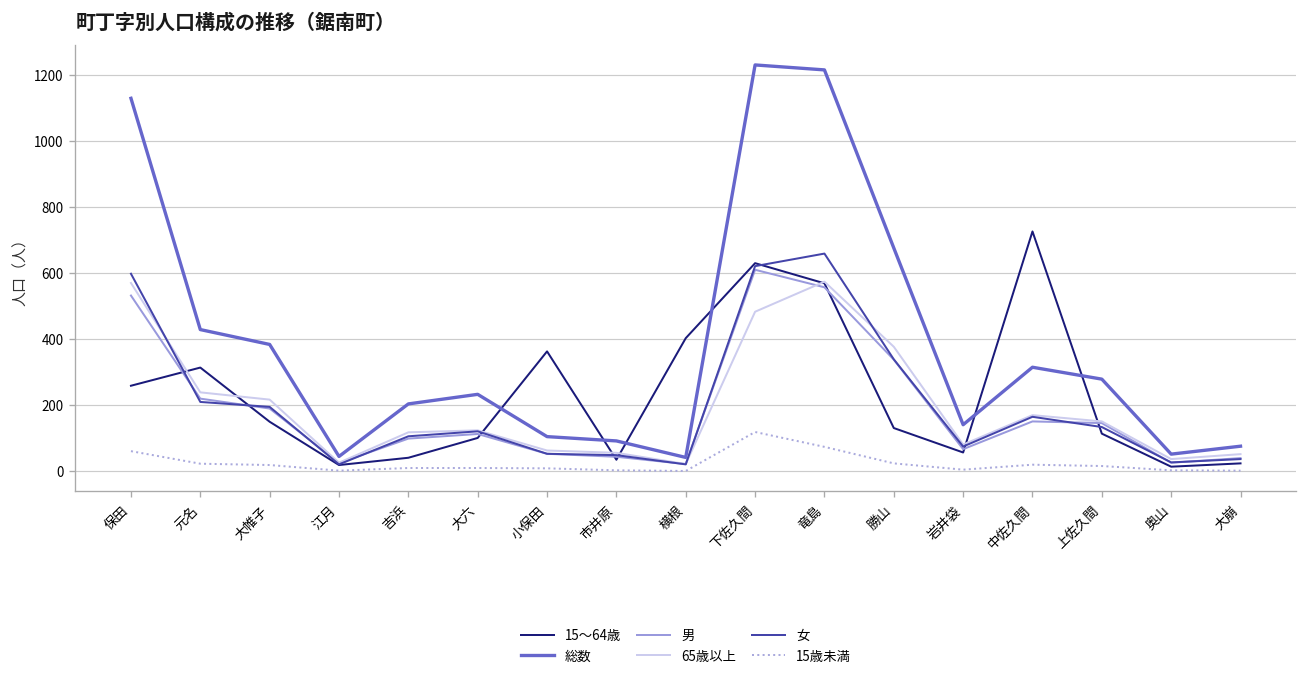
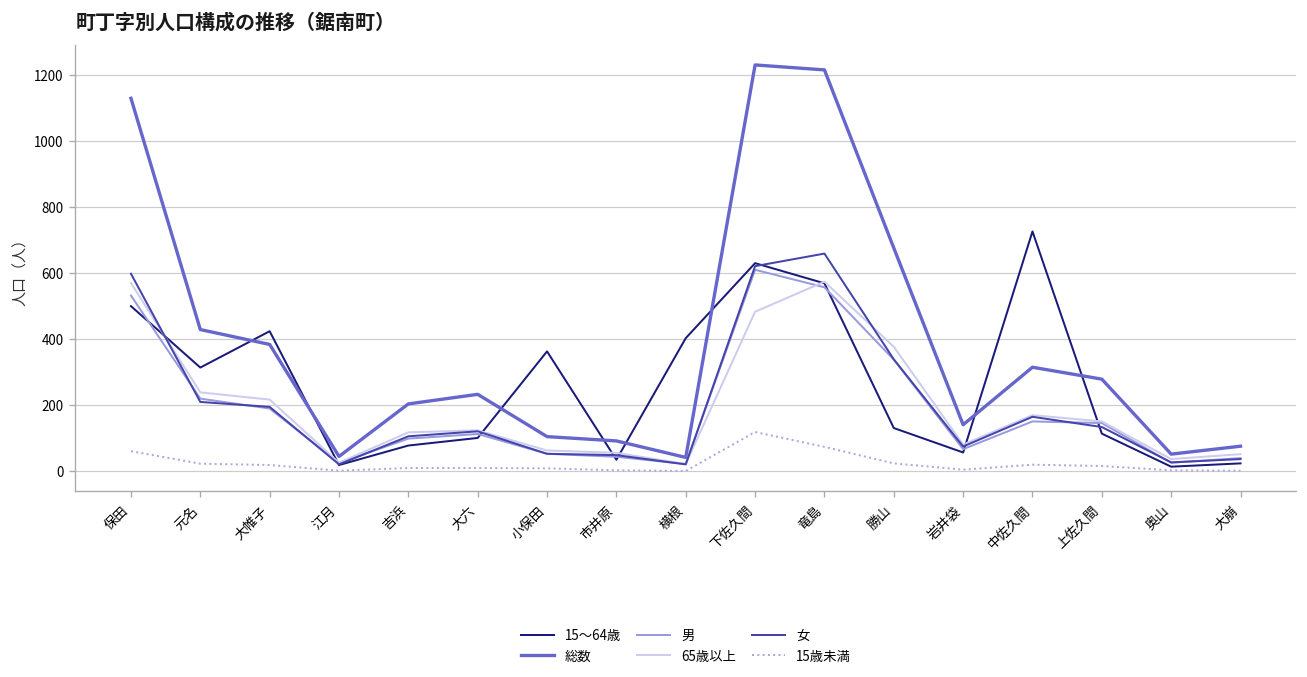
15～64歳, 保田: 260 -> 500
15～64歳, 大帷子: 150 -> 420
15～64歳, 吉浜: 40 -> 80
